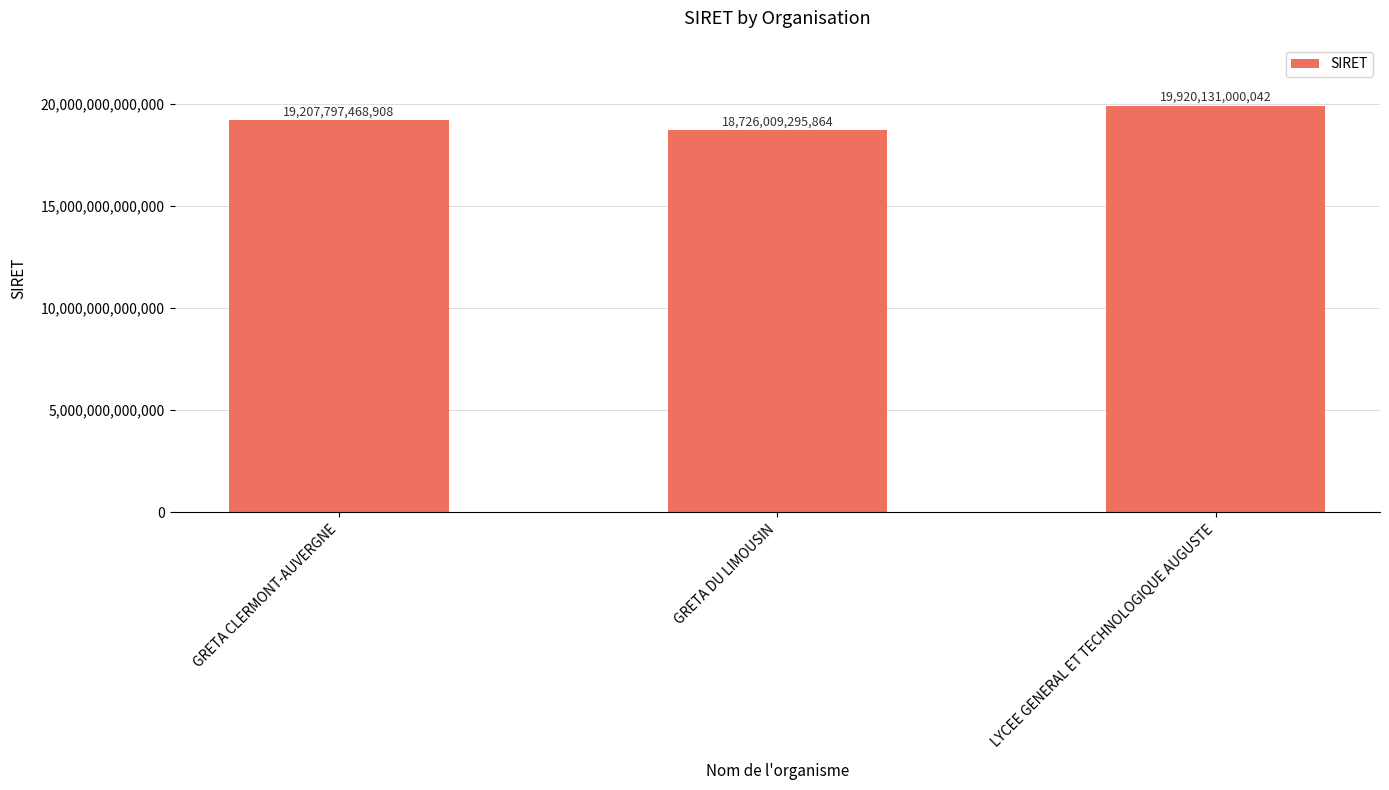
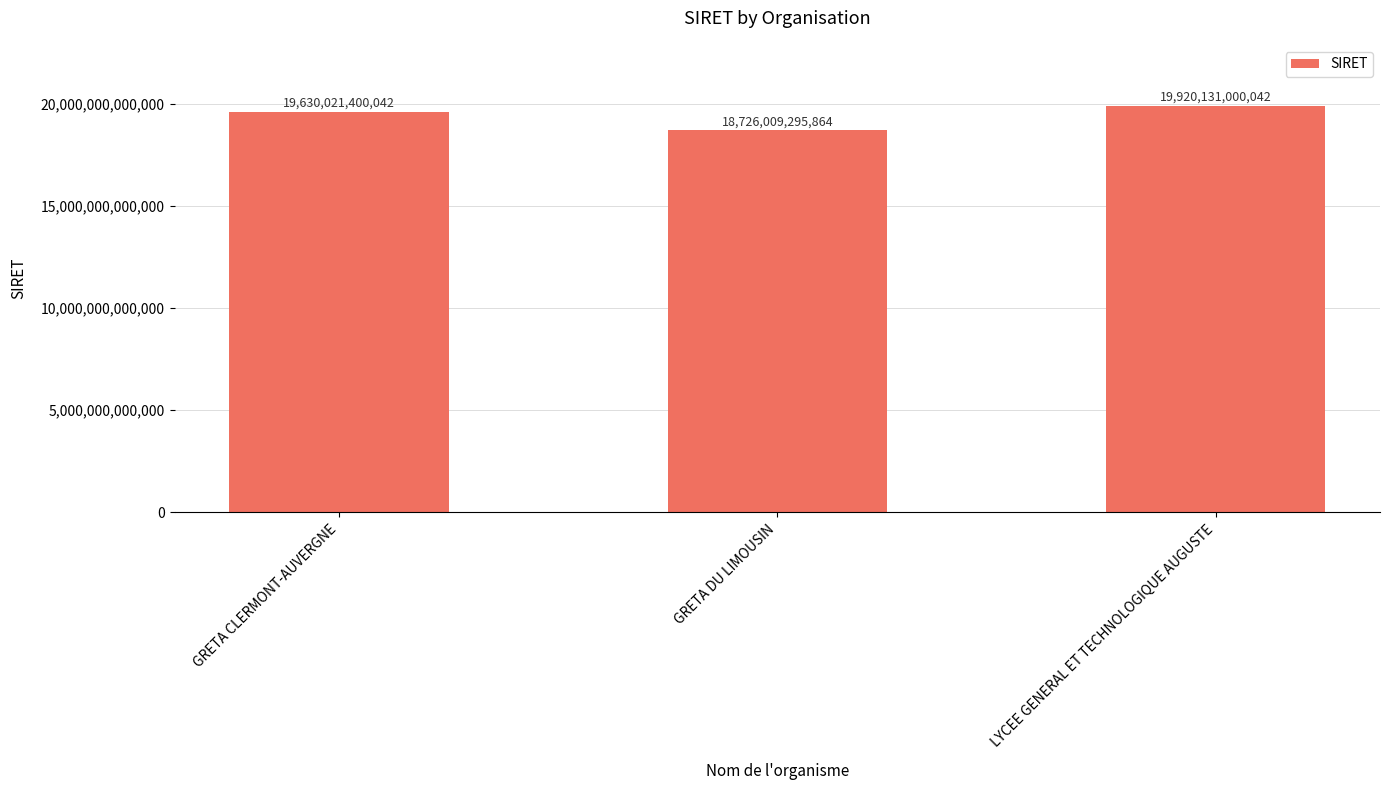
GRETA CLERMONT-AUVERGNE: 19,207,797,468,908 -> 19,630,021,400,042
